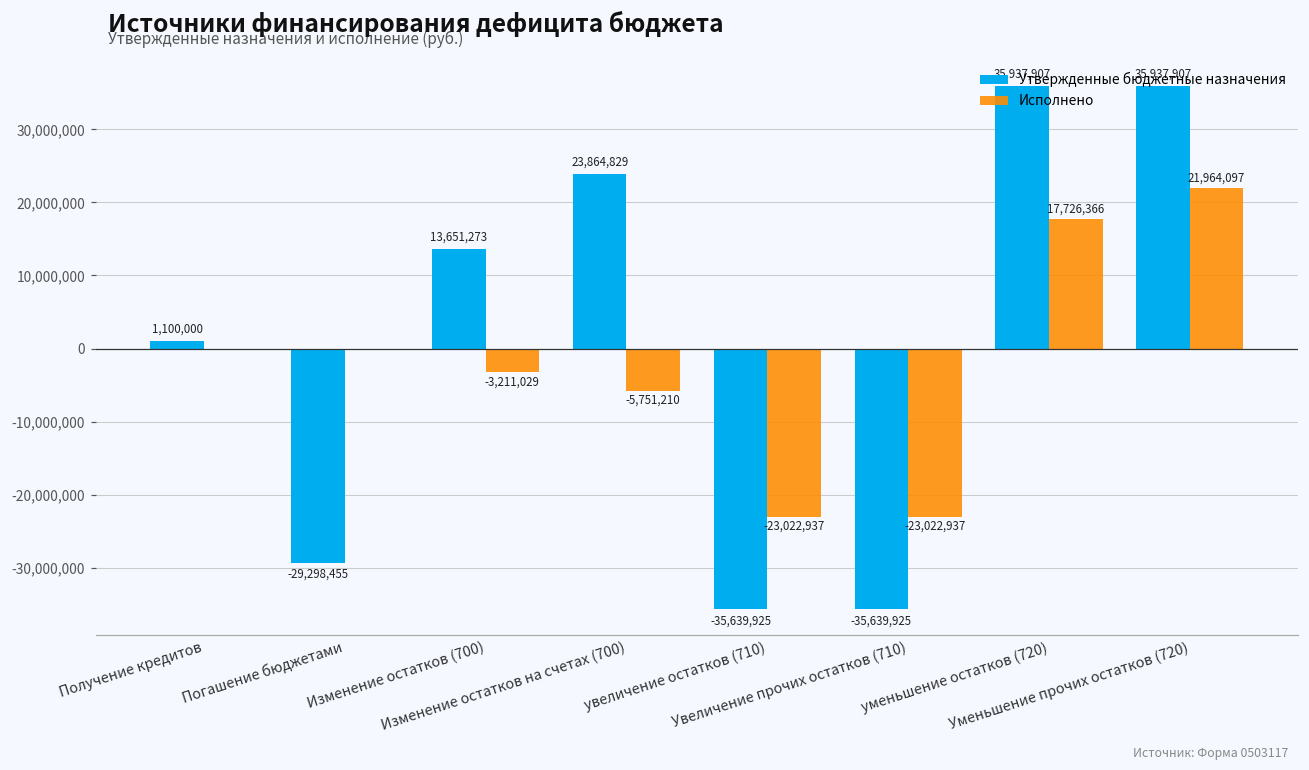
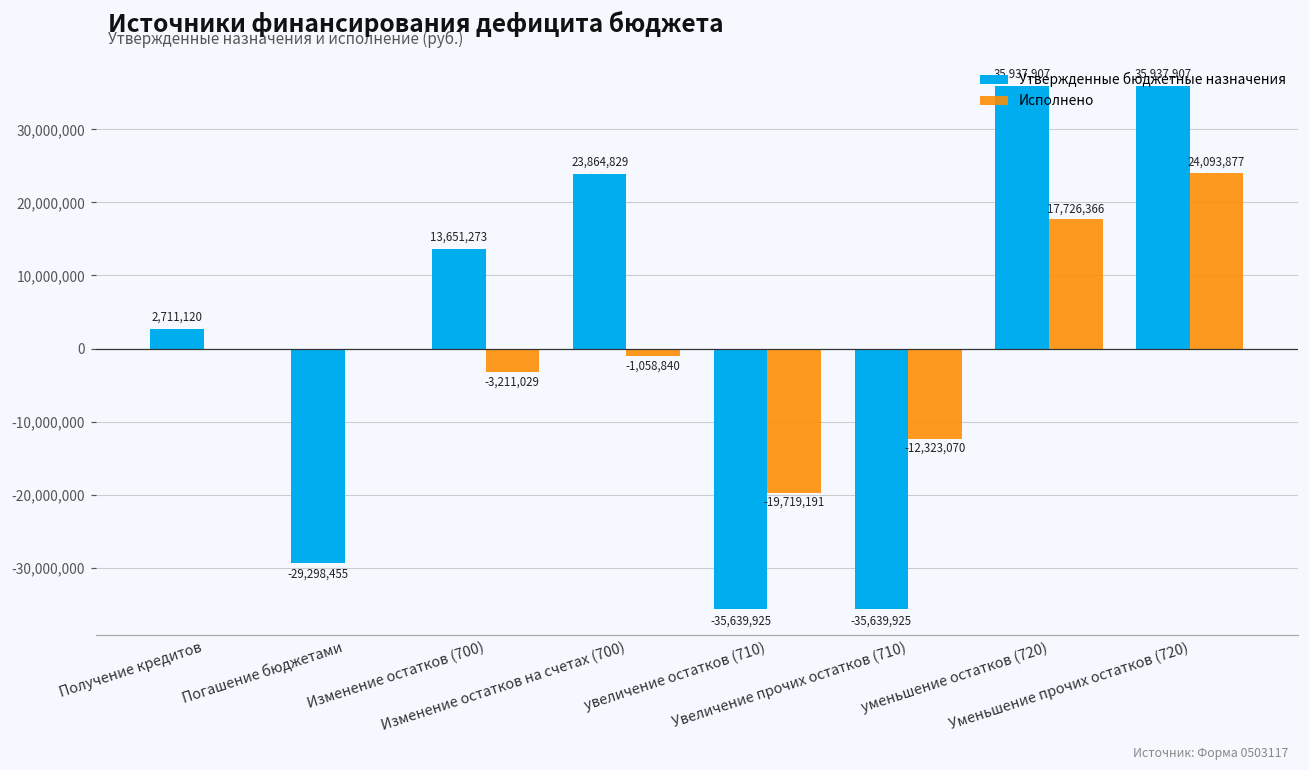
Утвержденные бюджетные назначения, Получение кредитов: 1,100,000 -> 2,711,120
Исполнено, Изменение остатков на счетах (700): -5,751,210 -> -1,058,840
Исполнено, увеличение остатков (710): -23,022,937 -> -19,719,191
Исполнено, Увеличение прочих остатков (710): -23,022,937 -> -12,323,070
Исполнено, Уменьшение прочих остатков (720): 21,964,097 -> 24,093,877
